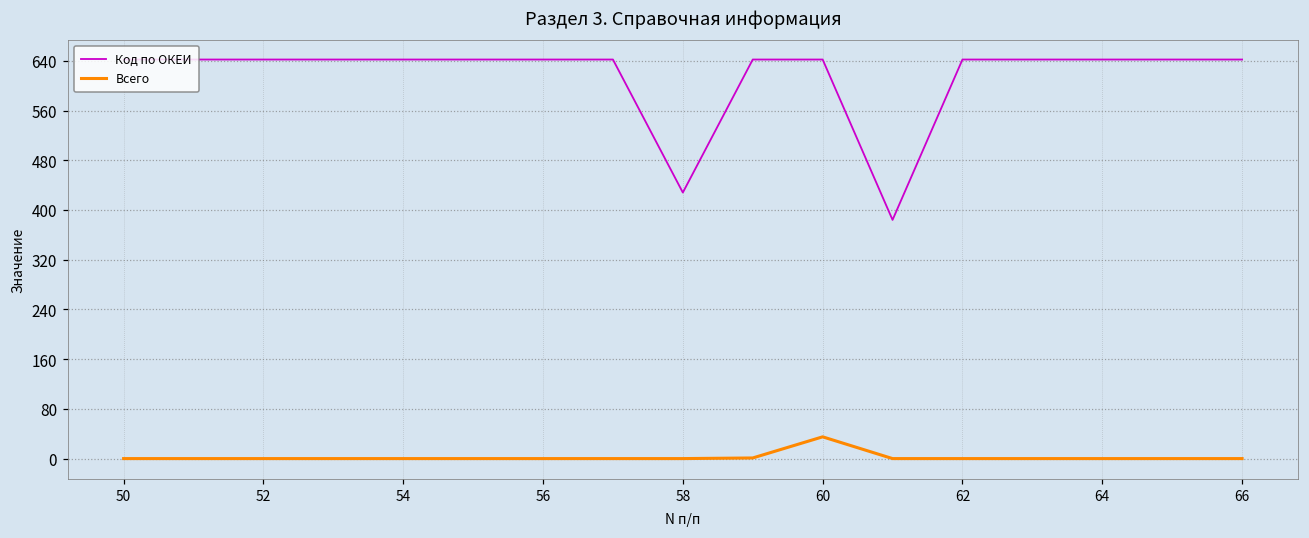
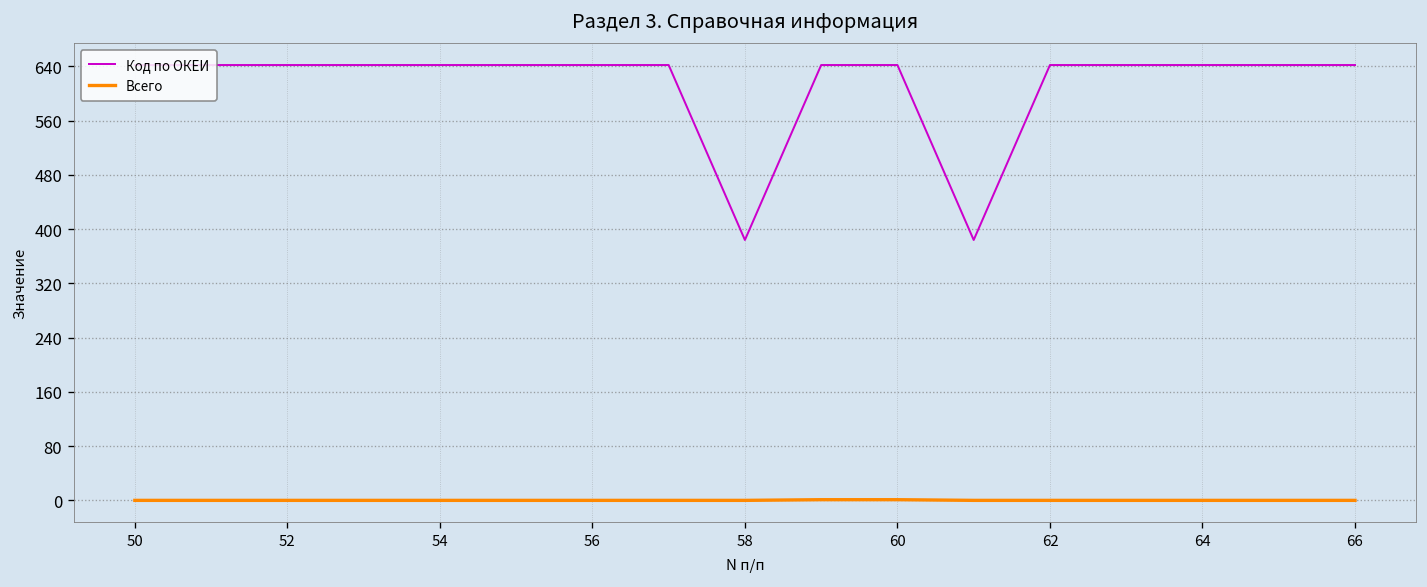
Код по ОКЕИ, 58: 430 -> 380
Всего, 60: 40 -> 0
